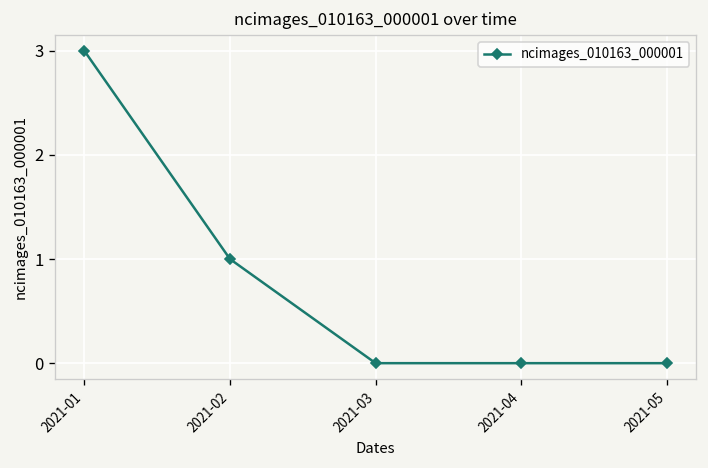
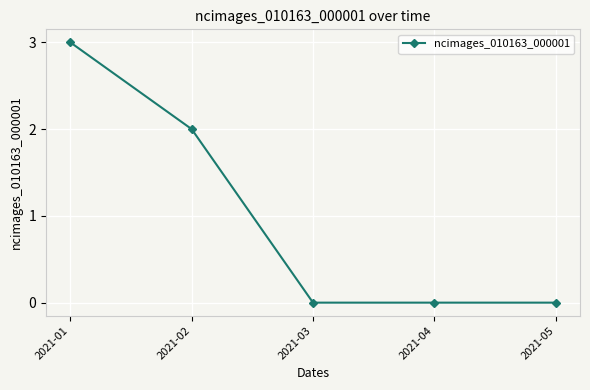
2021-02: 1 -> 2
